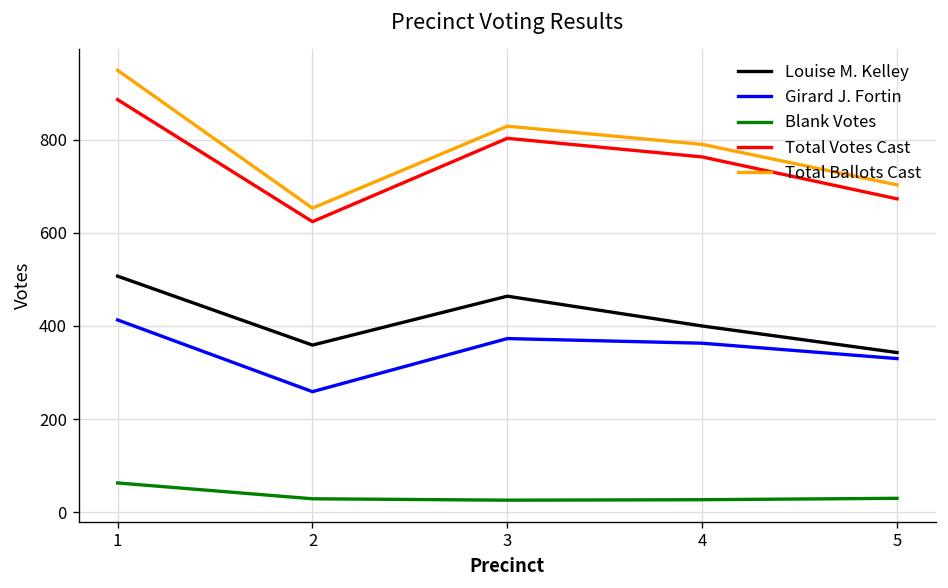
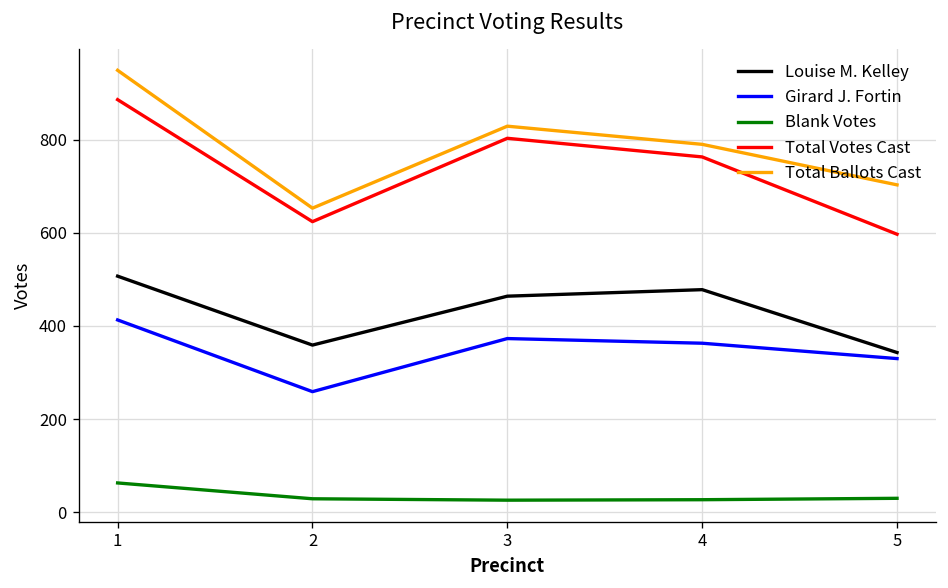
Louise M. Kelley, 4: 400 -> 480
Total Votes Cast, 5: 670 -> 600
